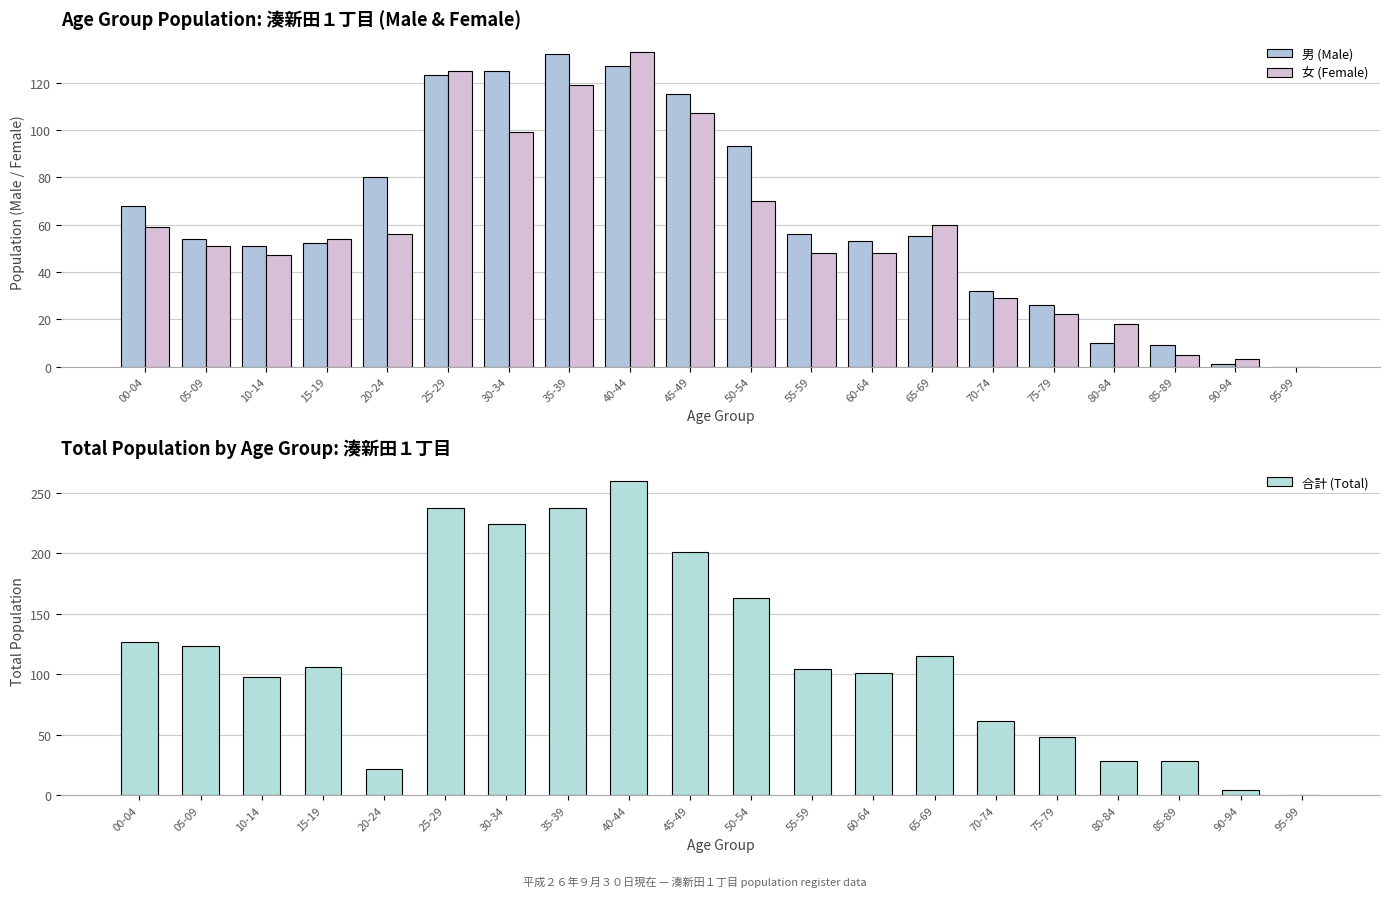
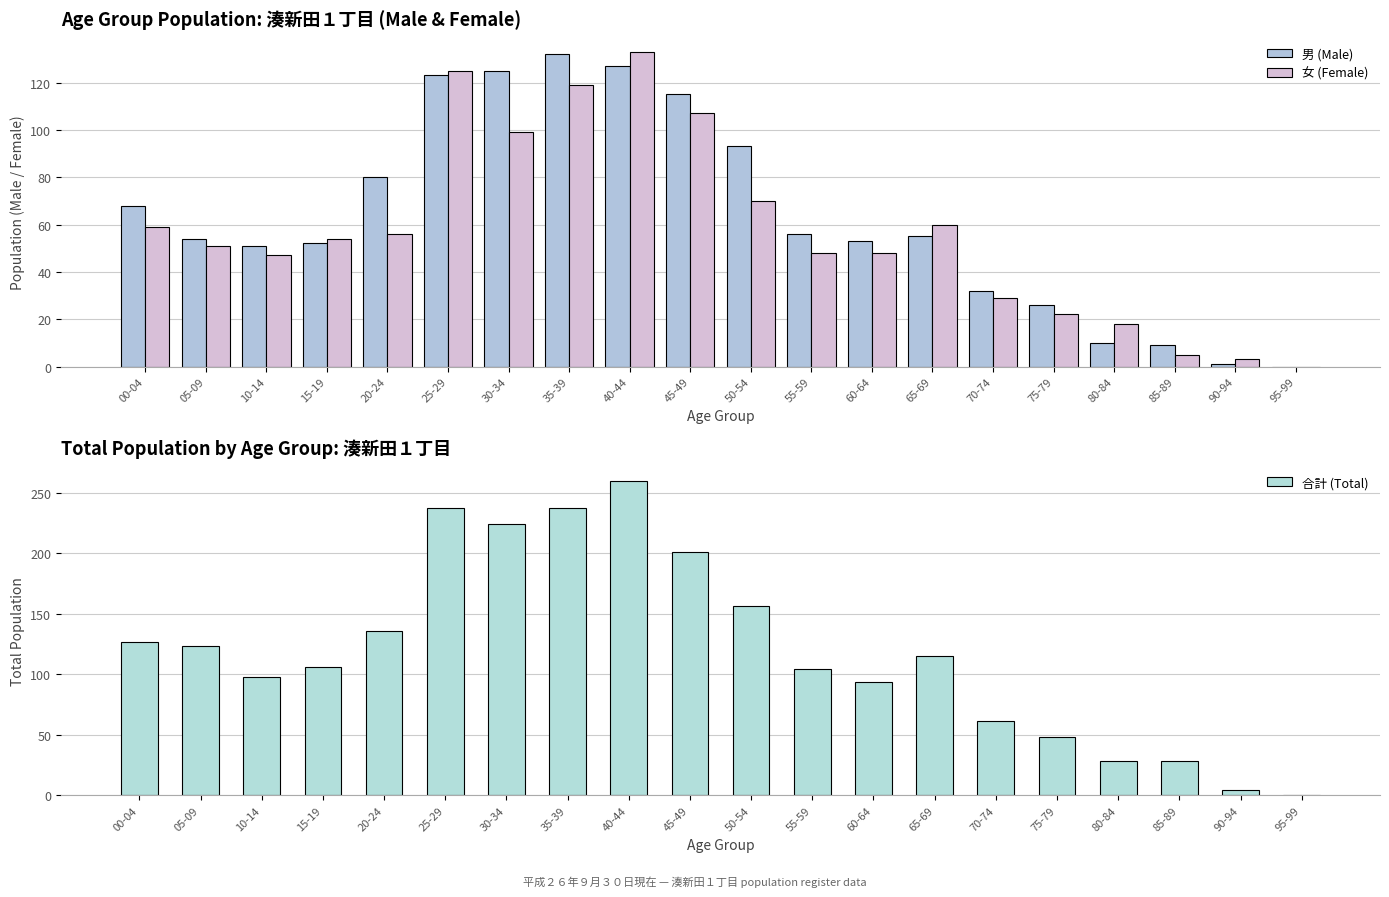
Total Population by Age Group: 湊新田１丁目, 20-24: 22 -> 136
Total Population by Age Group: 湊新田１丁目, 50-54: 163 -> 156
Total Population by Age Group: 湊新田１丁目, 60-64: 101 -> 94
